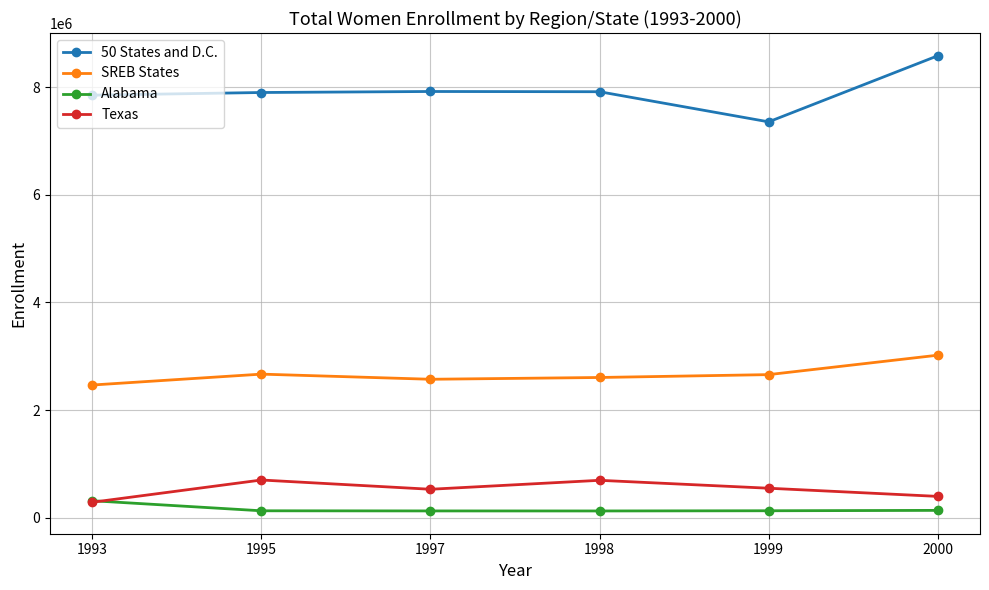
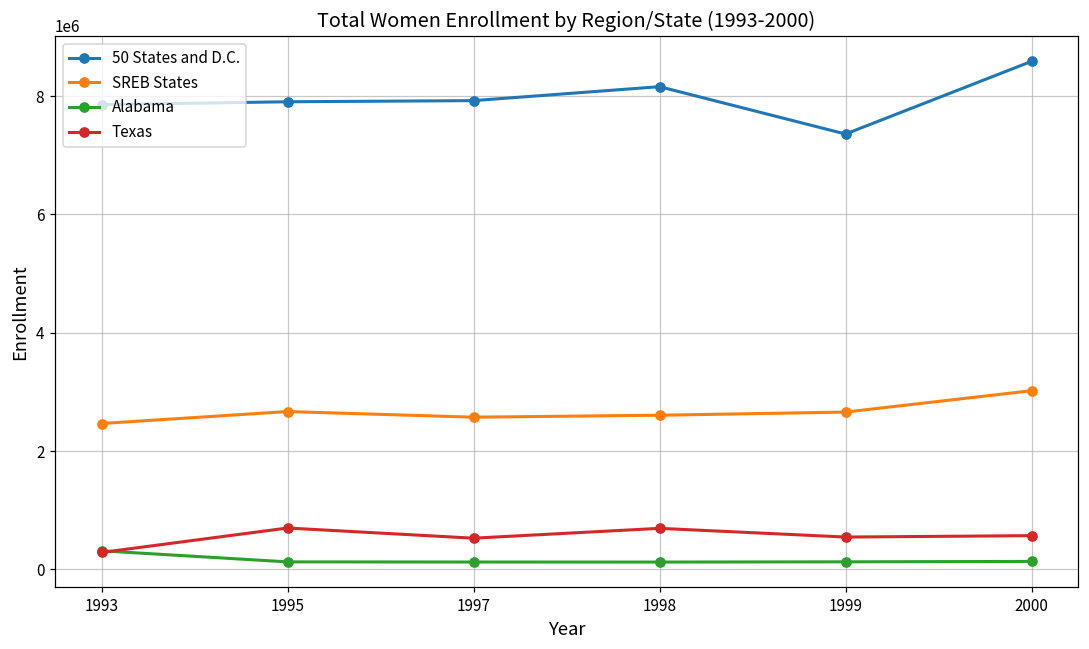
50 States and D.C., 1998: 7900000 -> 8200000
Texas, 2000: 400000 -> 600000
